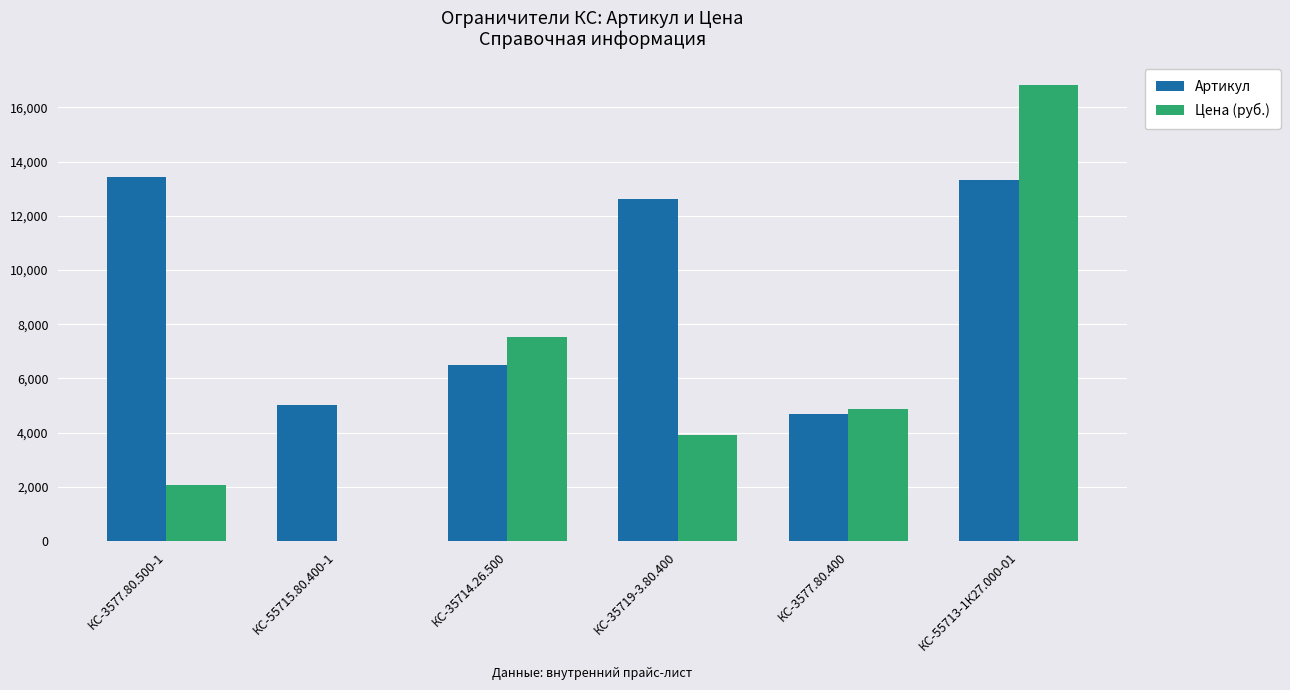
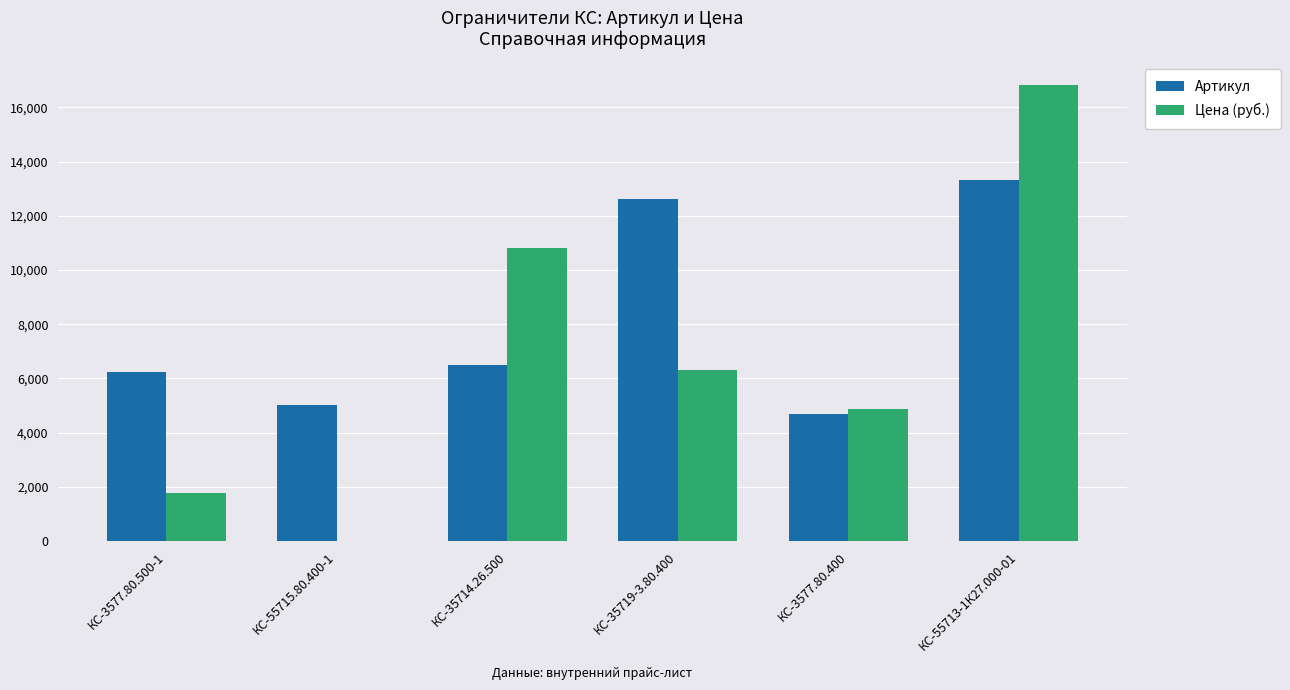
Артикул, КС-3577.80.500-1: 13,400 -> 6,200
Цена (руб.), КС-3577.80.500-1: 2,100 -> 1,800
Цена (руб.), КС-35714.26.500: 7,500 -> 10,800
Цена (руб.), КС-35719-3.80.400: 3,900 -> 6,300
